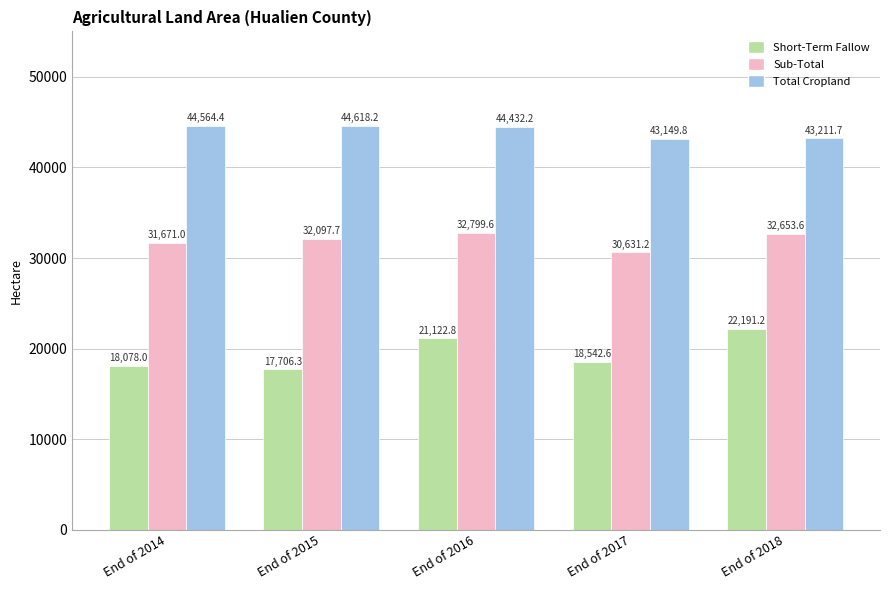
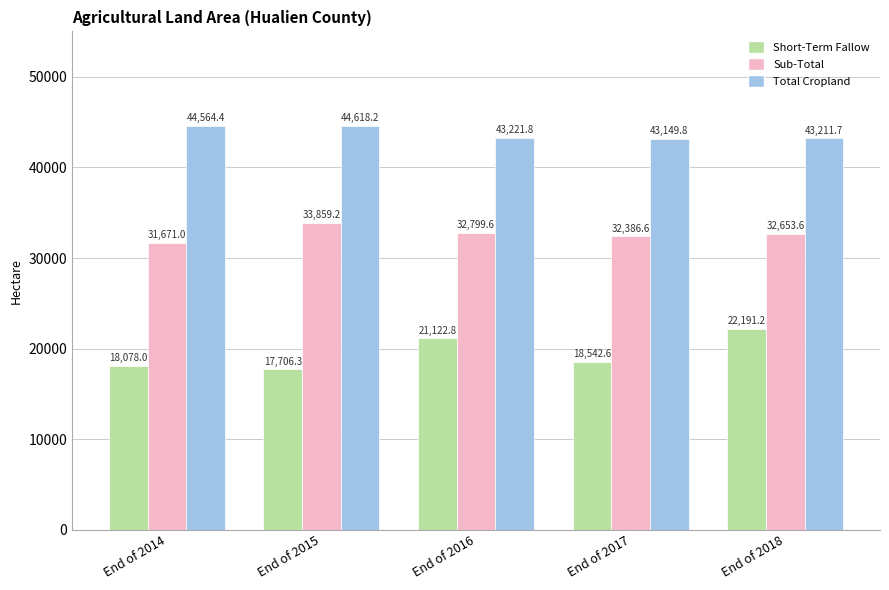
Sub-Total, End of 2015: 32,097.7 -> 33,859.2
Total Cropland, End of 2016: 44,432.2 -> 43,221.8
Sub-Total, End of 2017: 30,631.2 -> 32,386.6
